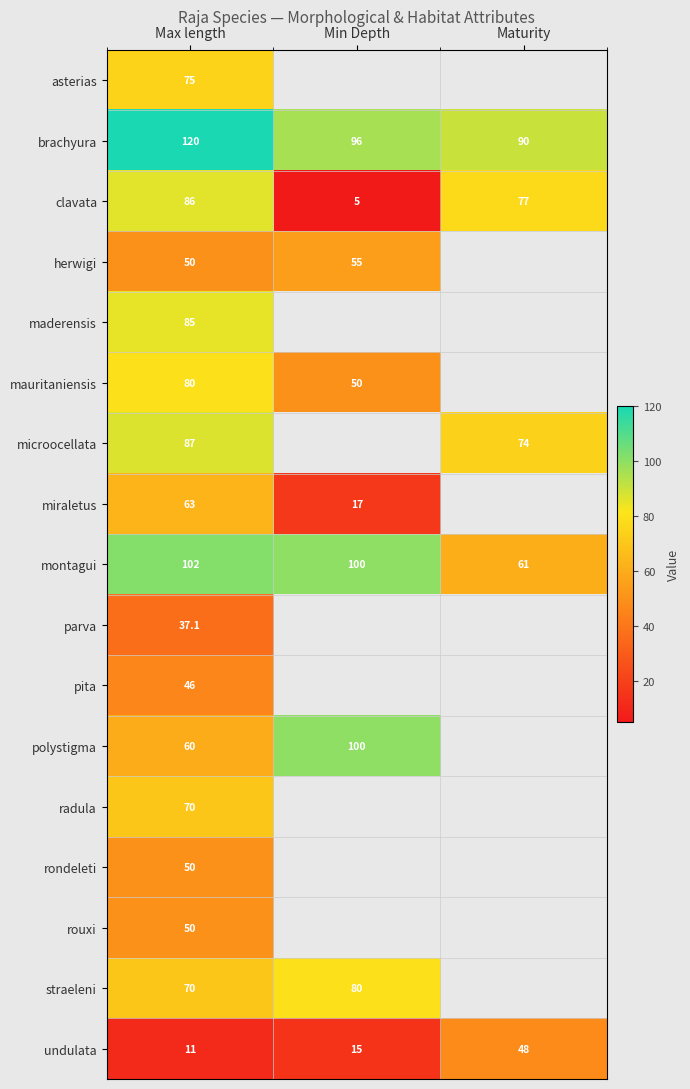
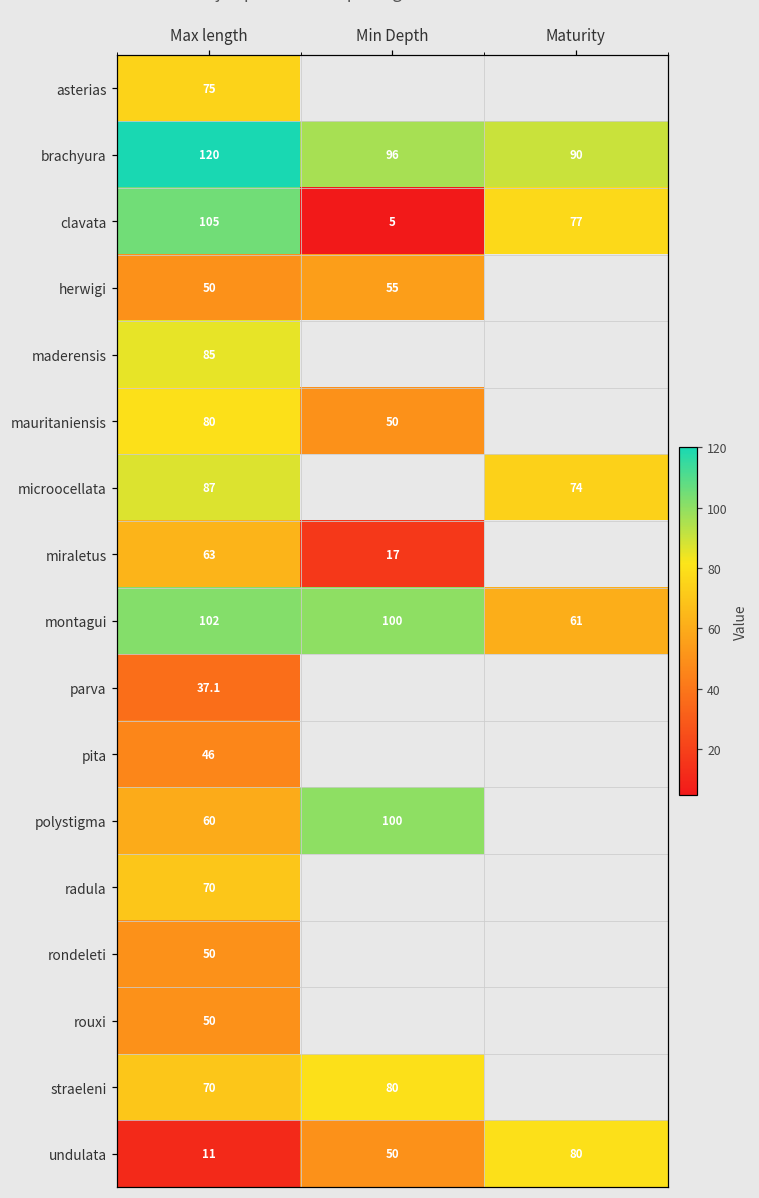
clavata, Max length: 86 -> 105
undulata, Min Depth: 15 -> 50
undulata, Maturity: 48 -> 80
